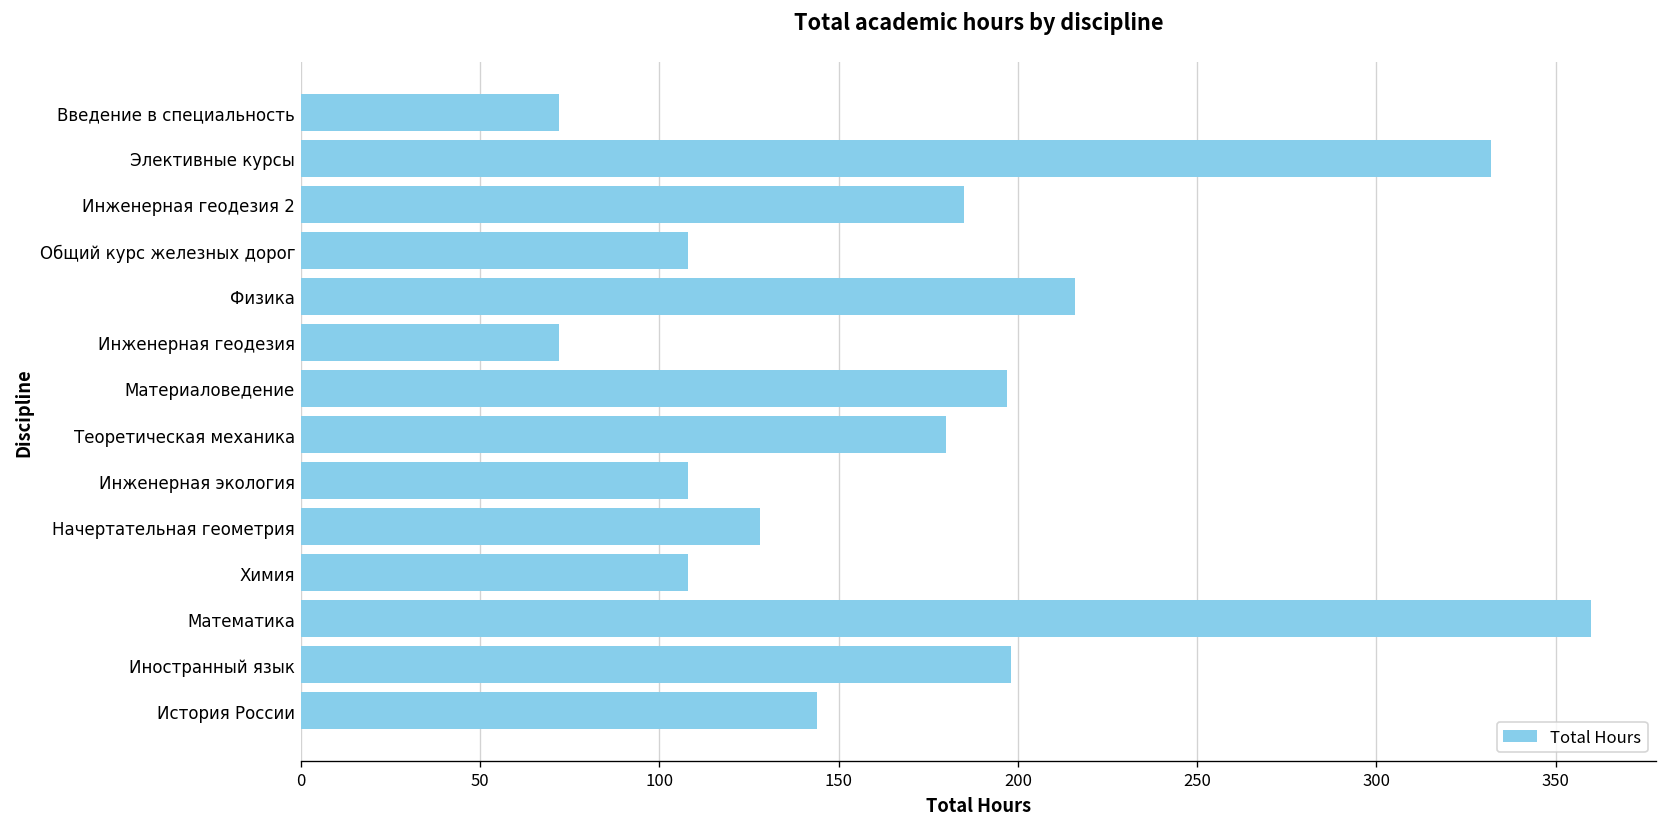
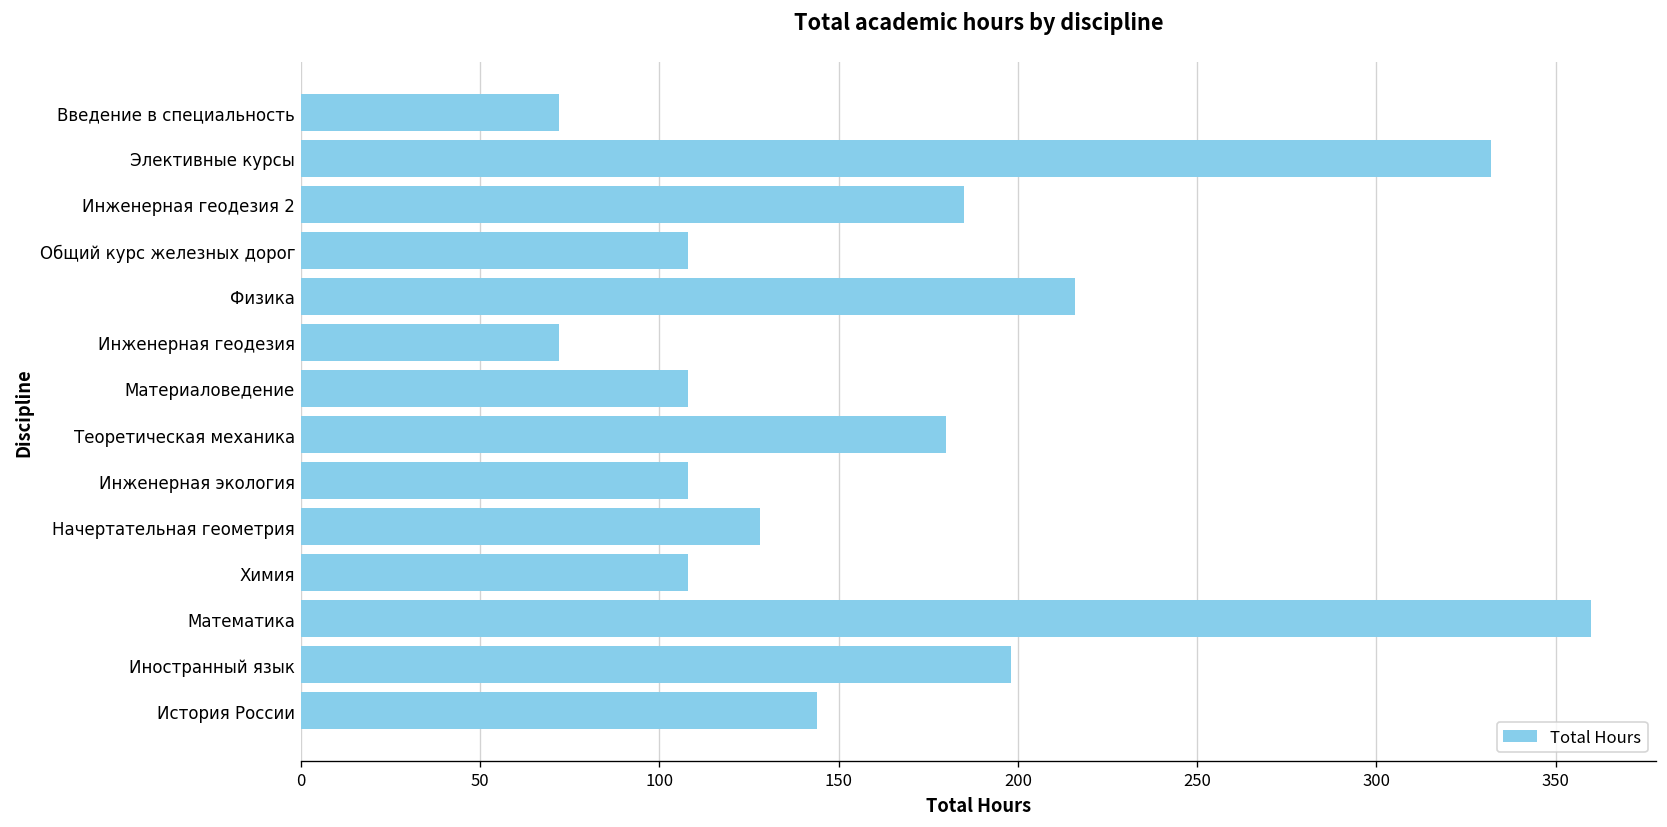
Материаловедение: 197 -> 108
